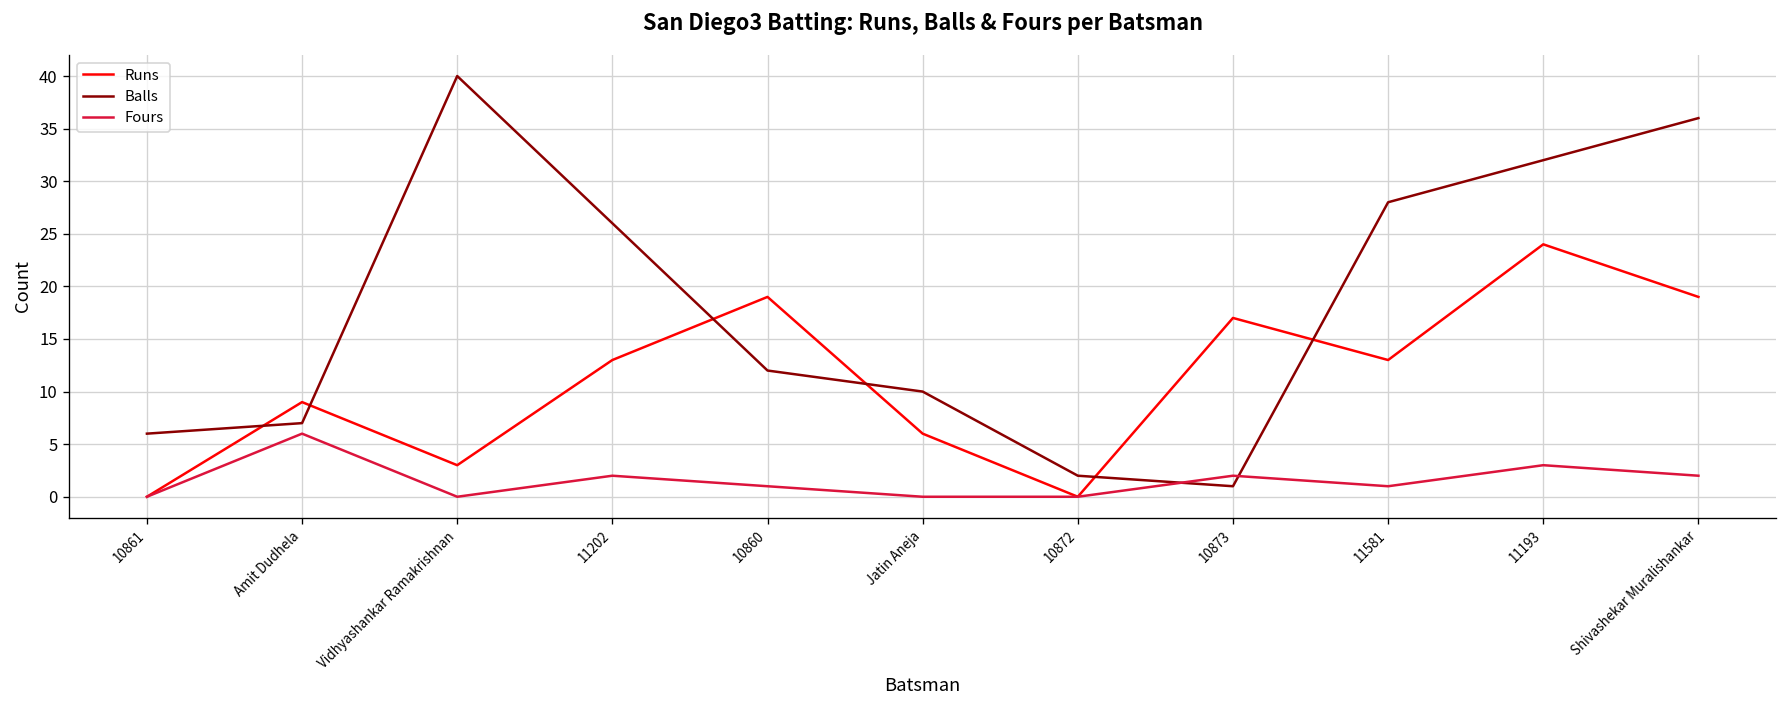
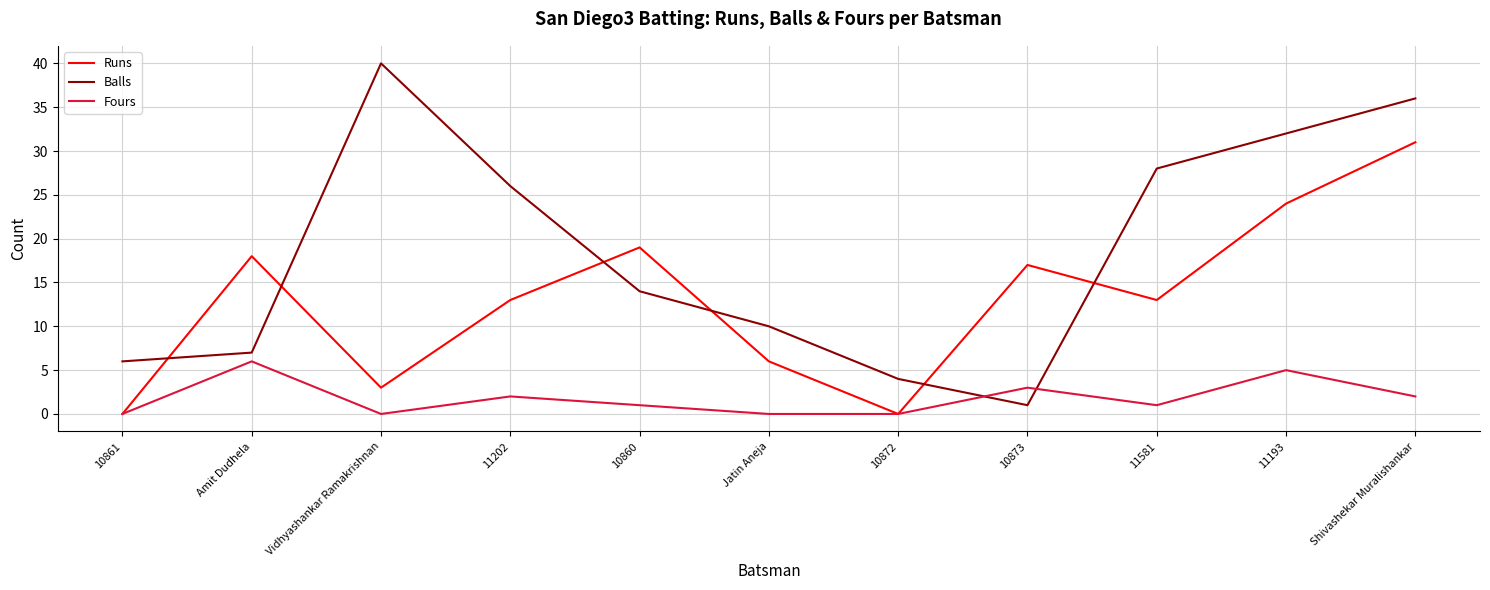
Runs, Amit Dudhela: 9 -> 18
Balls, 10860: 12 -> 14
Balls, 10872: 2 -> 4
Fours, 10873: 2 -> 3
Fours, 11193: 3 -> 5
Runs, Shivashekar Muralishankar: 19 -> 31
